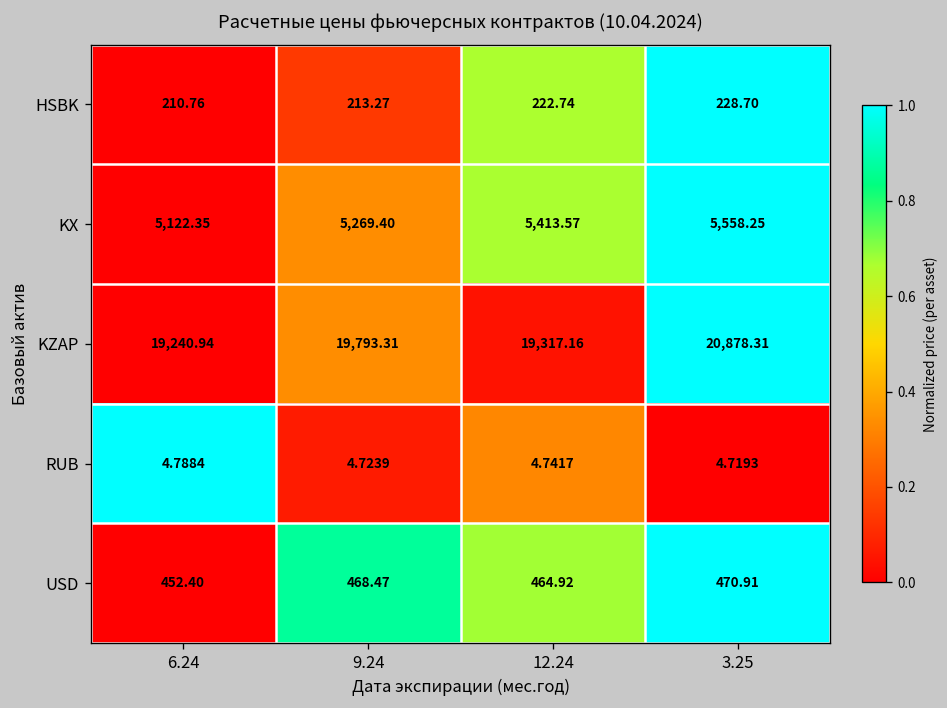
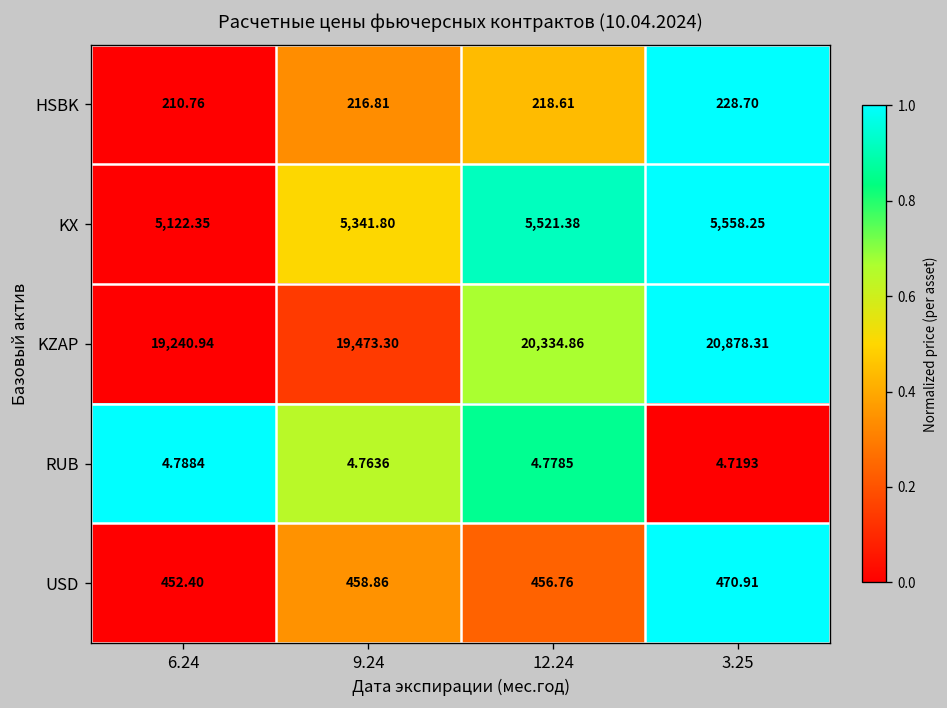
HSBK, 9.24: 213.27 -> 216.81
HSBK, 12.24: 222.74 -> 218.61
KX, 9.24: 5,269.40 -> 5,341.80
KX, 12.24: 5,413.57 -> 5,521.38
KZAP, 9.24: 19,793.31 -> 19,473.30
KZAP, 12.24: 19,317.16 -> 20,334.86
RUB, 9.24: 4.7239 -> 4.7636
RUB, 12.24: 4.7417 -> 4.7785
USD, 9.24: 468.47 -> 458.86
USD, 12.24: 464.92 -> 456.76
